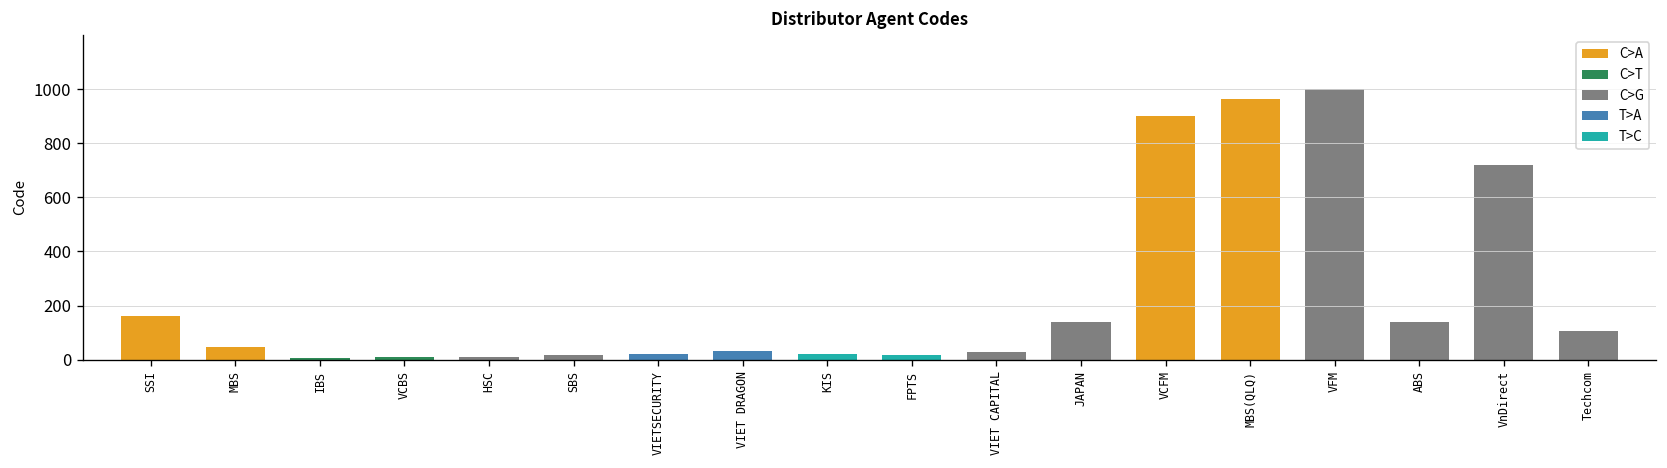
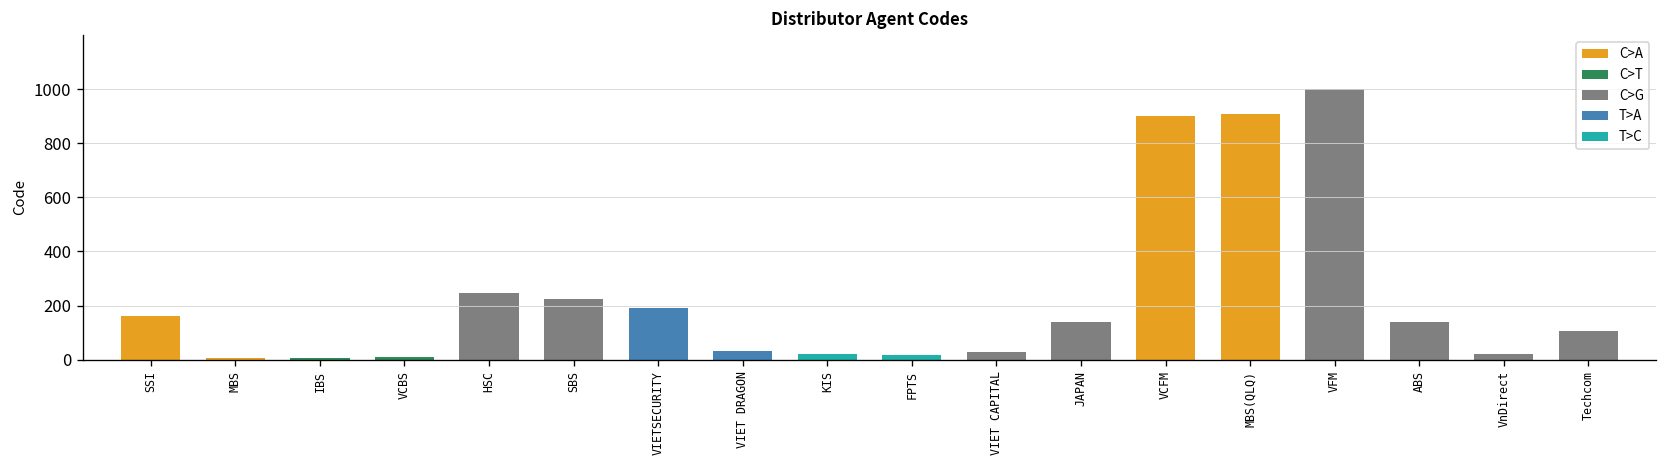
MBS: 50 -> 10
HSC: 10 -> 250
SBS: 20 -> 230
VIETSECURITY: 20 -> 190
MBS(QLQ): 960 -> 910
VnDirect: 720 -> 20
